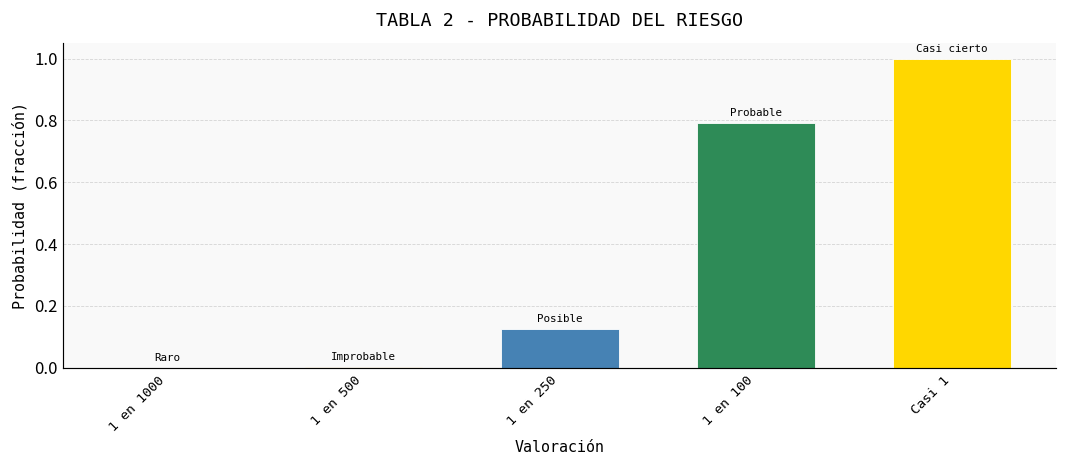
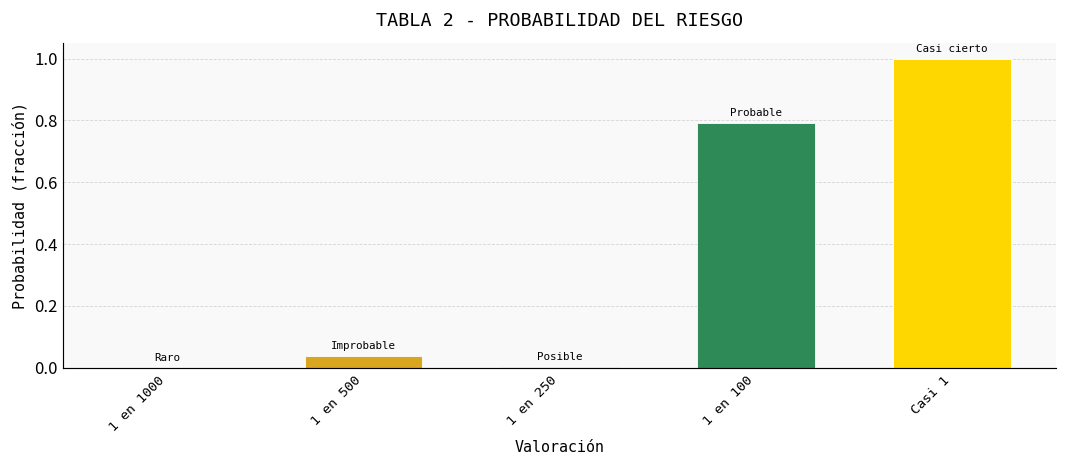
1 en 500: 0.00 -> 0.04
1 en 250: 0.13 -> 0.00
